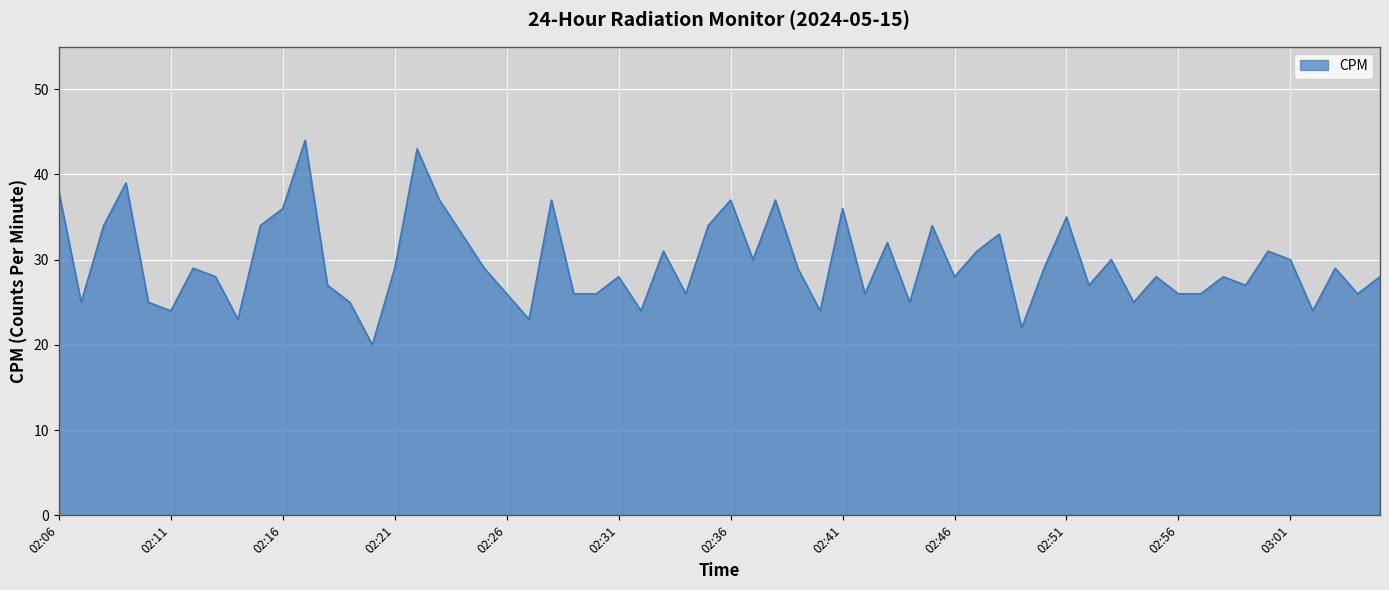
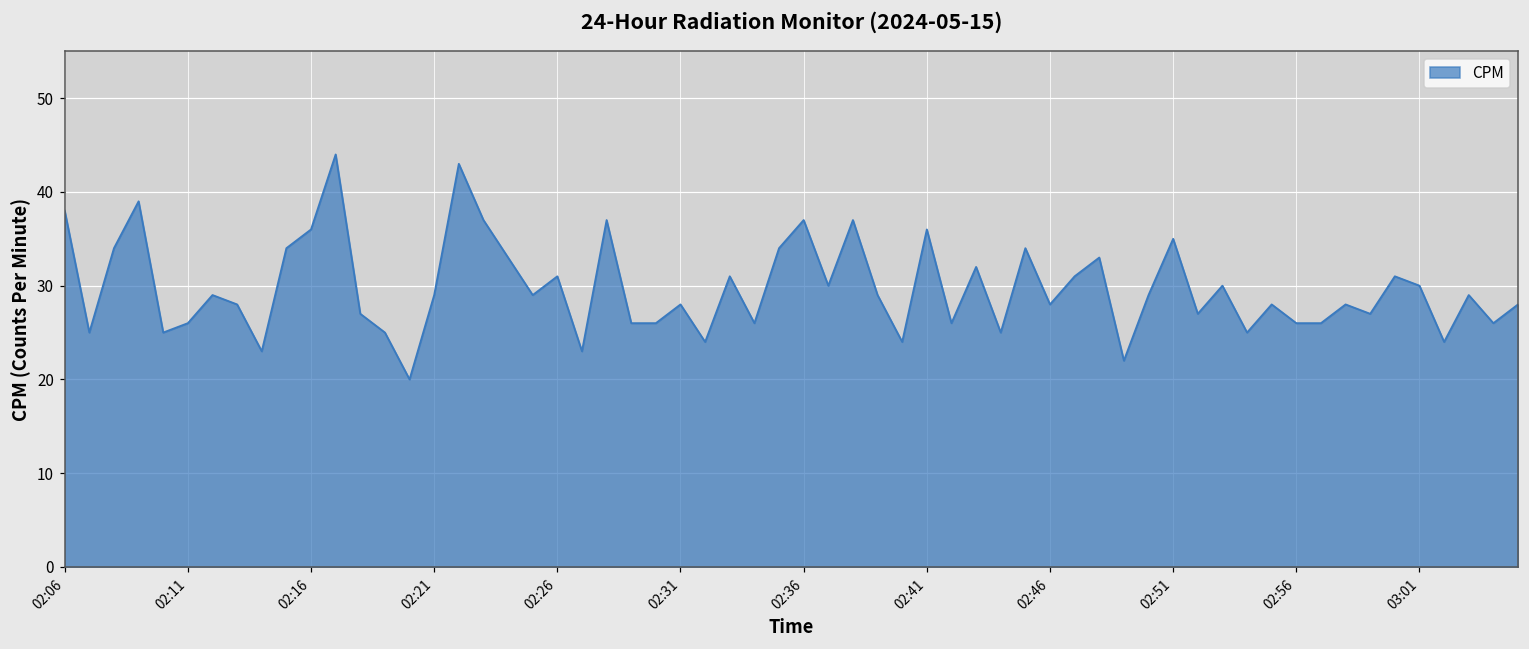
02:11: 24 -> 26
02:26: 26 -> 31
